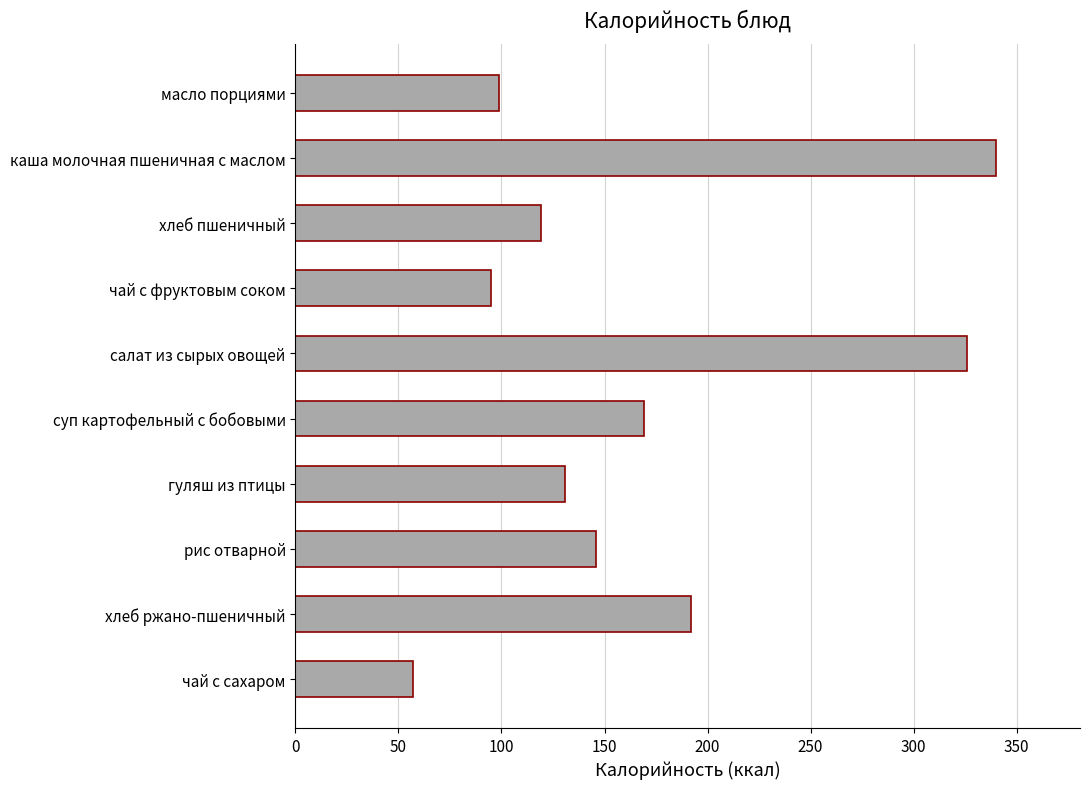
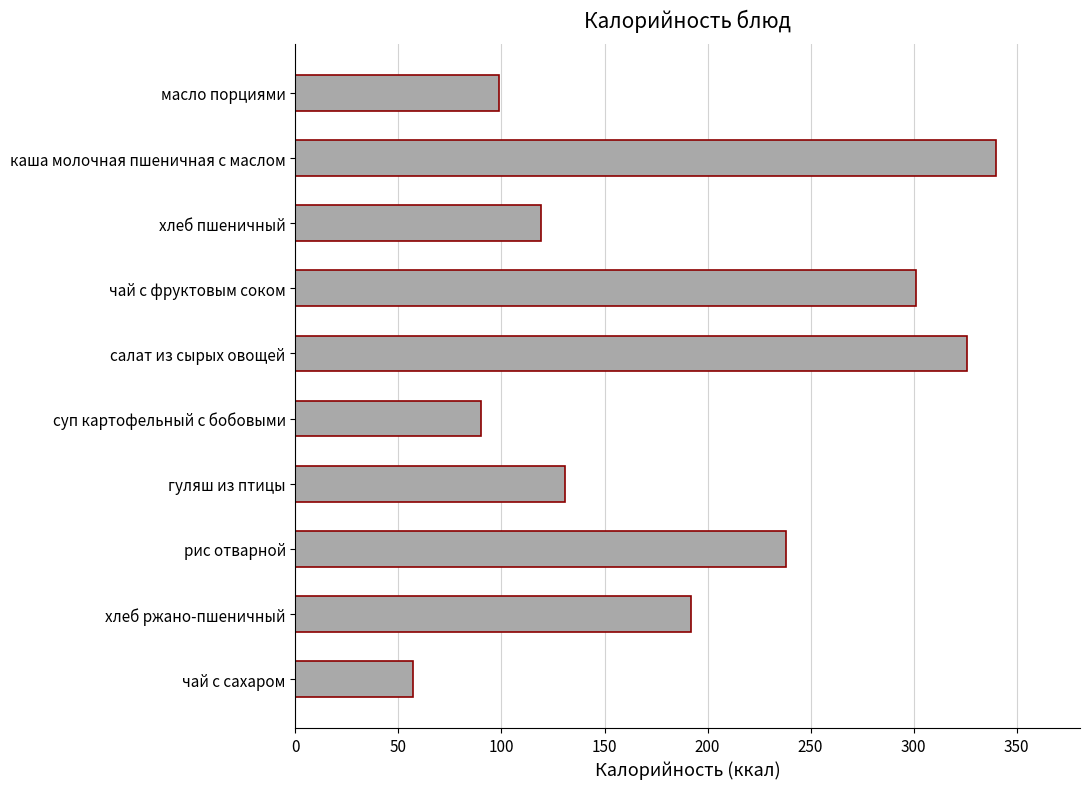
чай с фруктовым соком: 95 -> 301
суп картофельный с бобовыми: 169 -> 90
рис отварной: 146 -> 238
